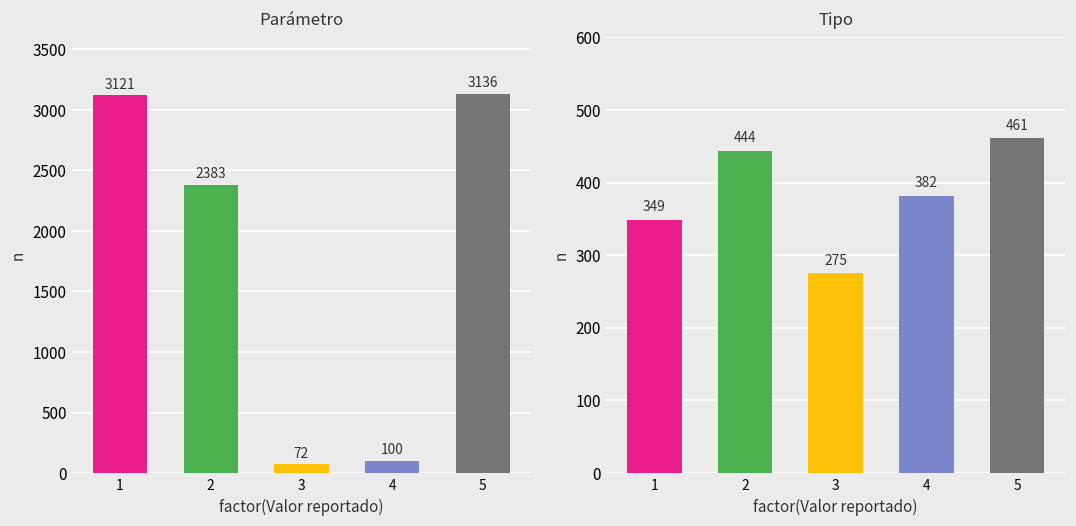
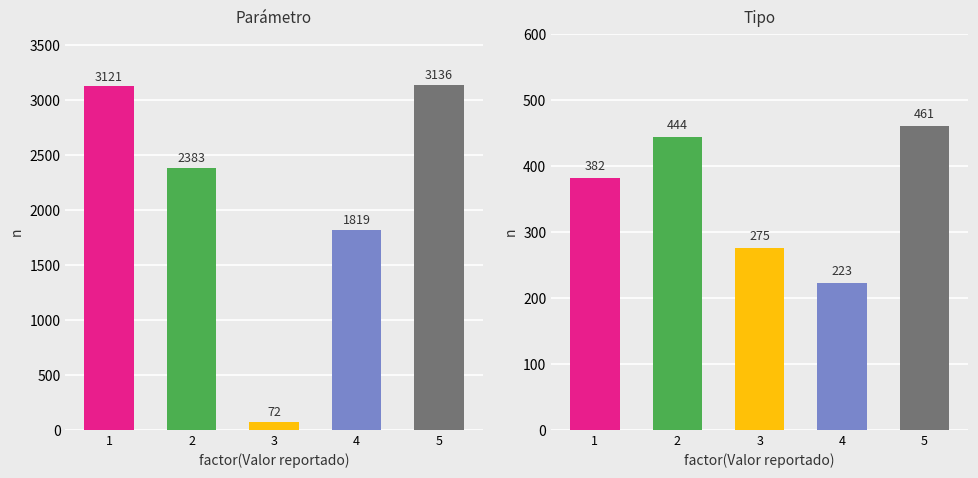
Parámetro, 4: 100 -> 1819
Tipo, 1: 349 -> 382
Tipo, 4: 382 -> 223
